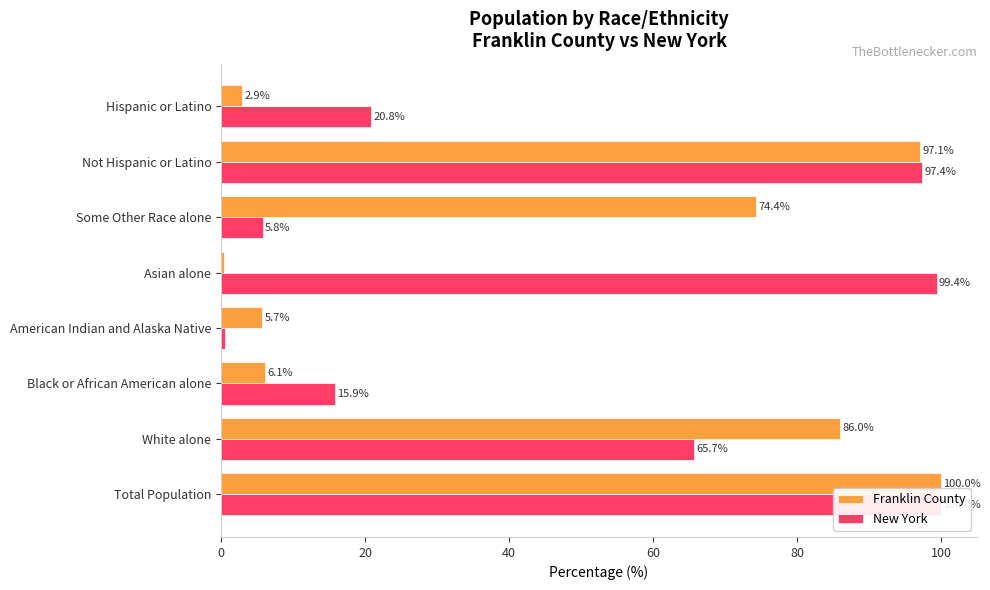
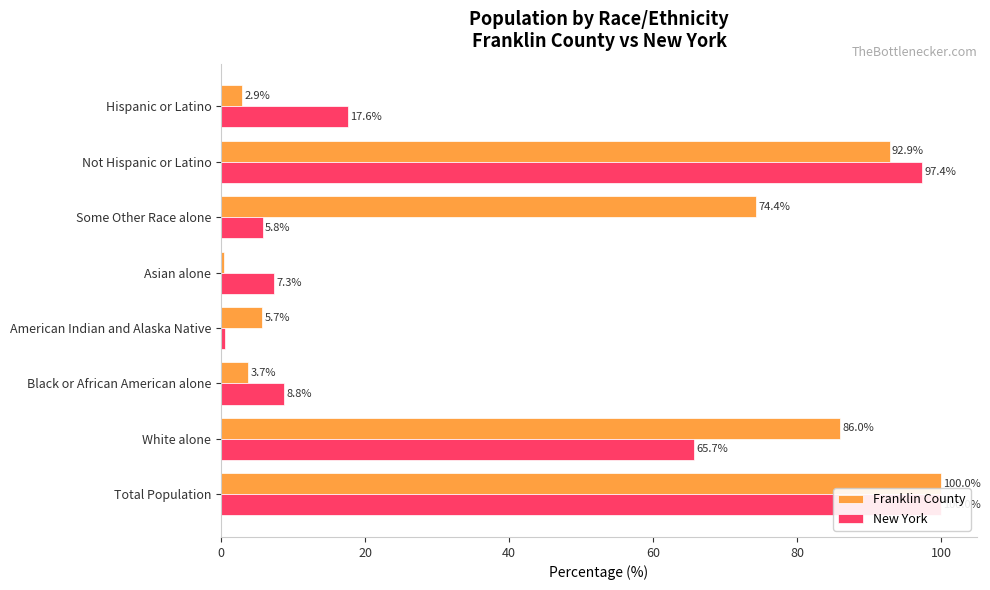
New York, Hispanic or Latino: 20.8% -> 17.6%
Franklin County, Not Hispanic or Latino: 97.1% -> 92.9%
New York, Asian alone: 99.4% -> 7.3%
Franklin County, Black or African American alone: 6.1% -> 3.7%
New York, Black or African American alone: 15.9% -> 8.8%
